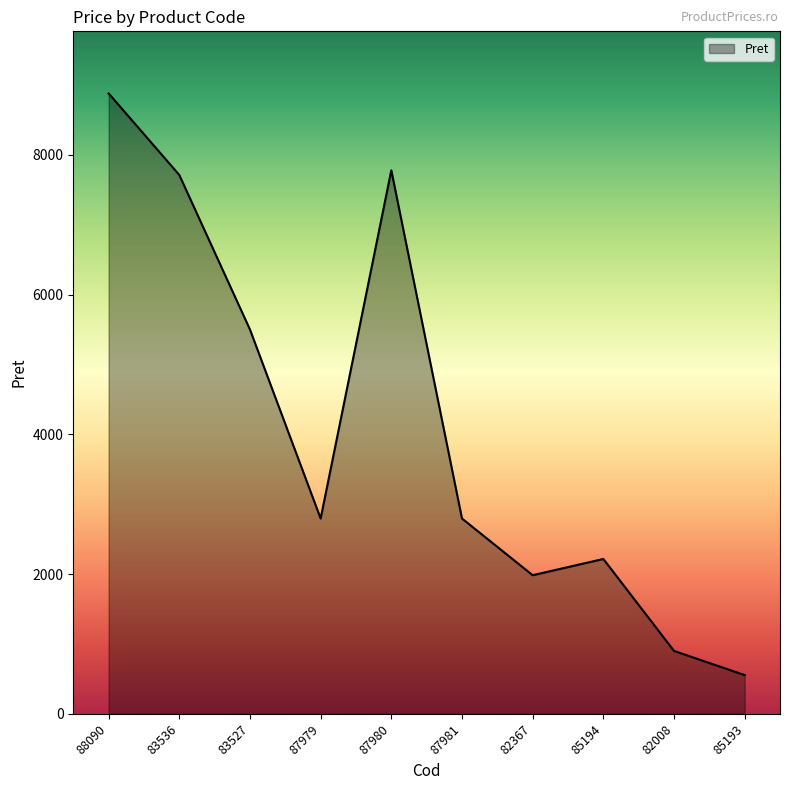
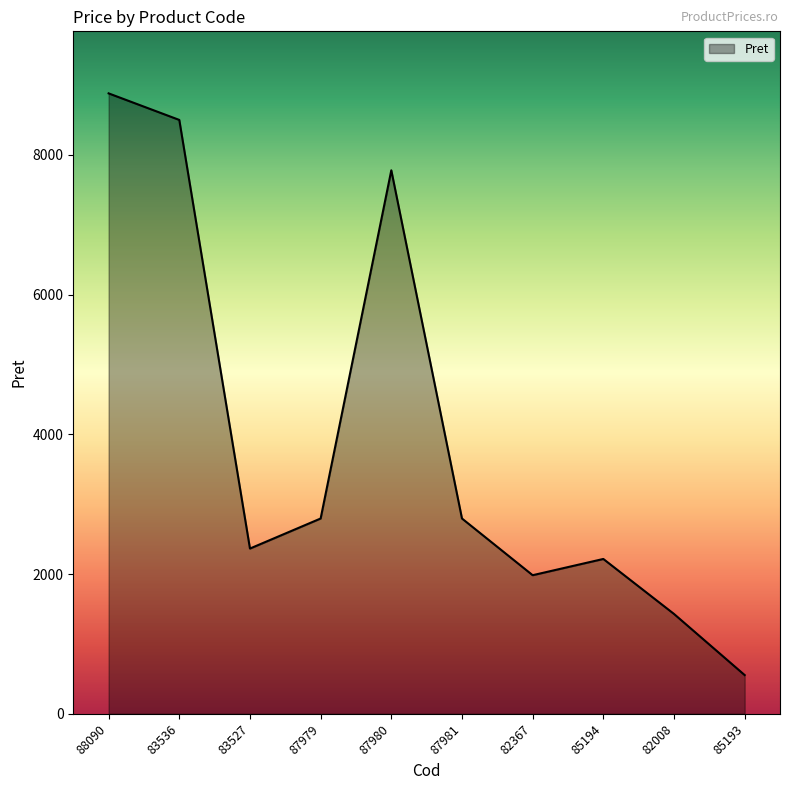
83536: 7700 -> 8500
83527: 5500 -> 2400
82008: 900 -> 1400
